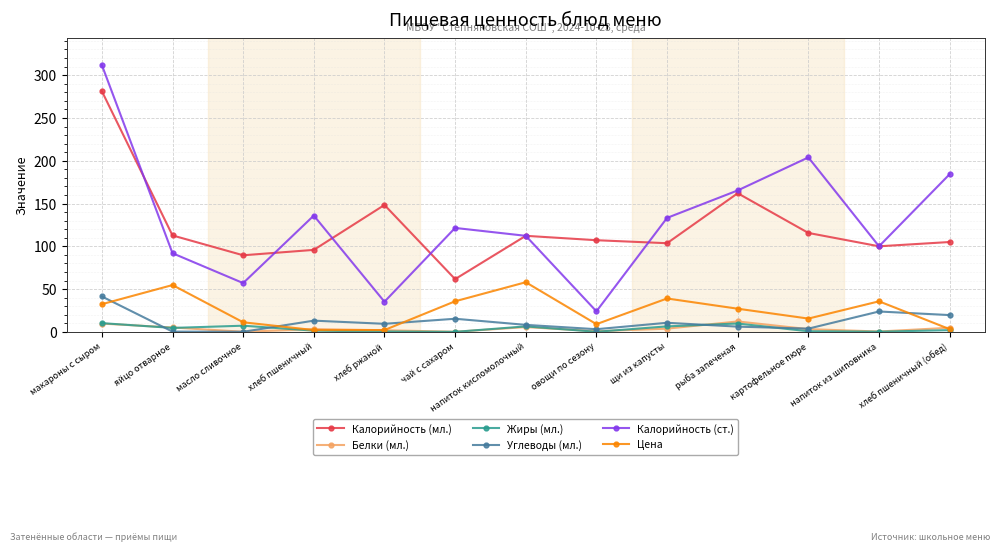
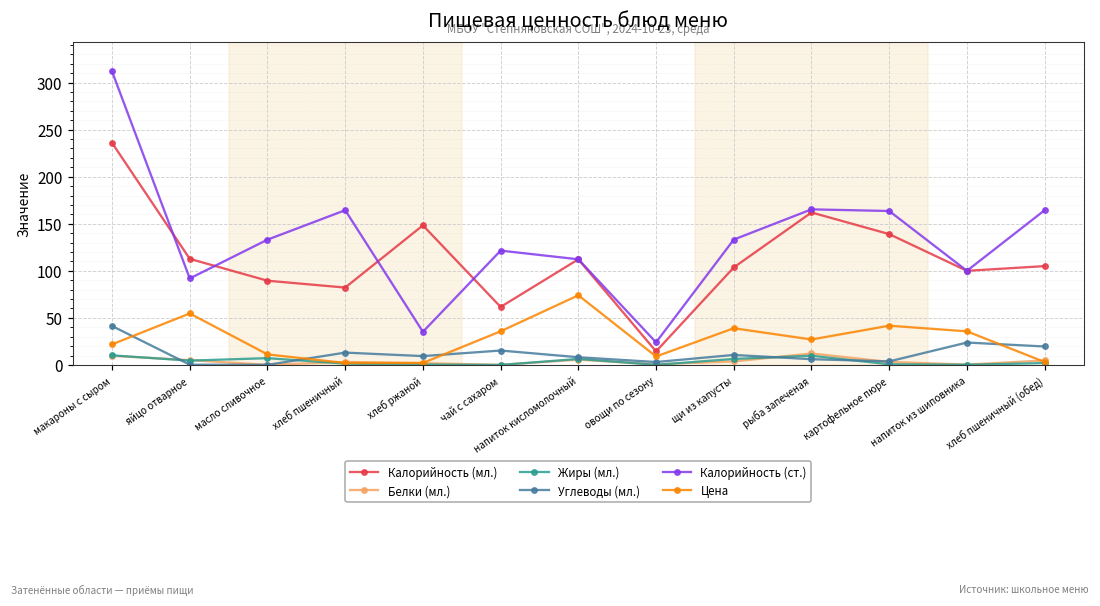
Калорийность (мл.), макароны с сыром: 280 -> 240
Цена, макароны с сыром: 30 -> 20
Калорийность (ст.), масло сливочное: 60 -> 130
Калорийность (мл.), хлеб пшеничный: 100 -> 80
Калорийность (ст.), хлеб пшеничный: 140 -> 160
Цена, напиток кисломолочный: 60 -> 70
Калорийность (мл.), овощи по сезону: 110 -> 10
Калорийность (мл.), картофельное пюре: 120 -> 140
Калорийность (ст.), картофельное пюре: 200 -> 160
Цена, картофельное пюре: 20 -> 40
Калорийность (ст.), хлеб пшеничный (обед): 180 -> 160
